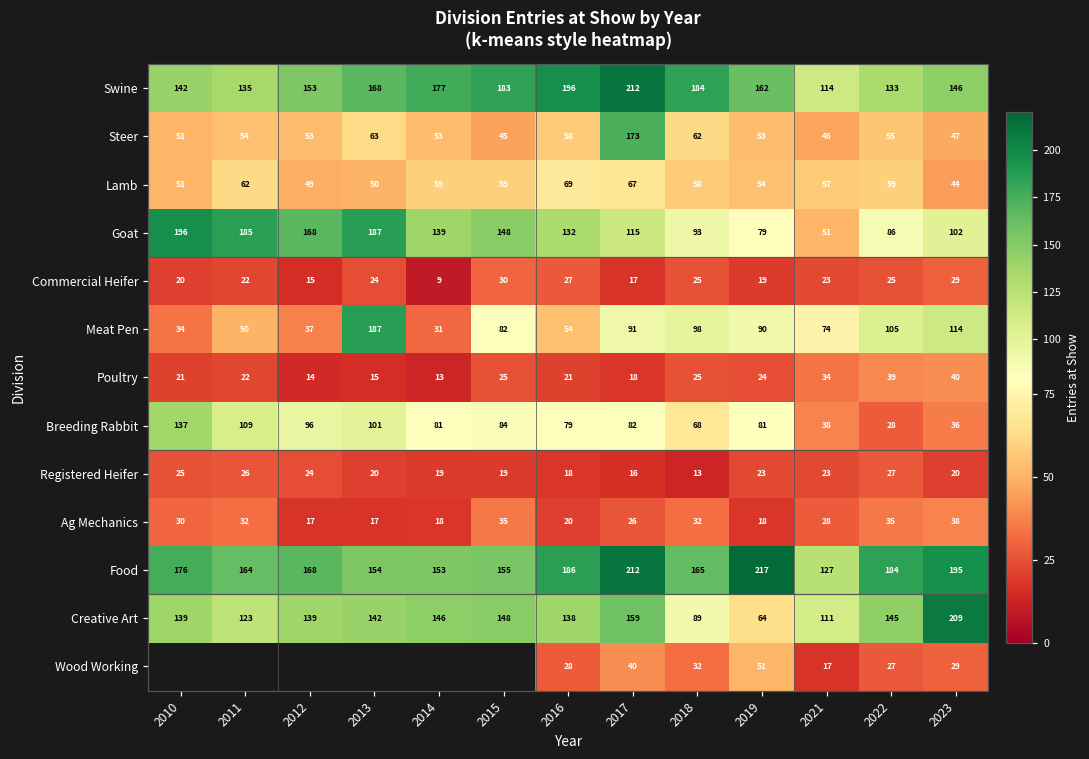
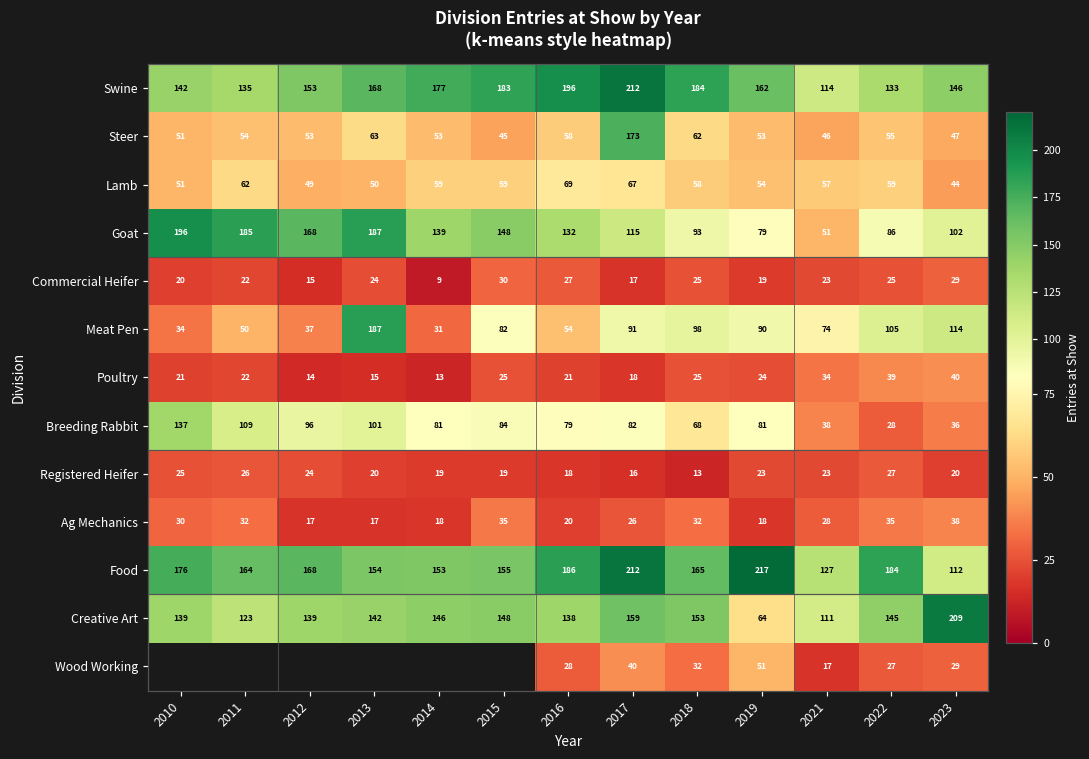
Food, 2023: 195 -> 112
Creative Art, 2018: 89 -> 153
